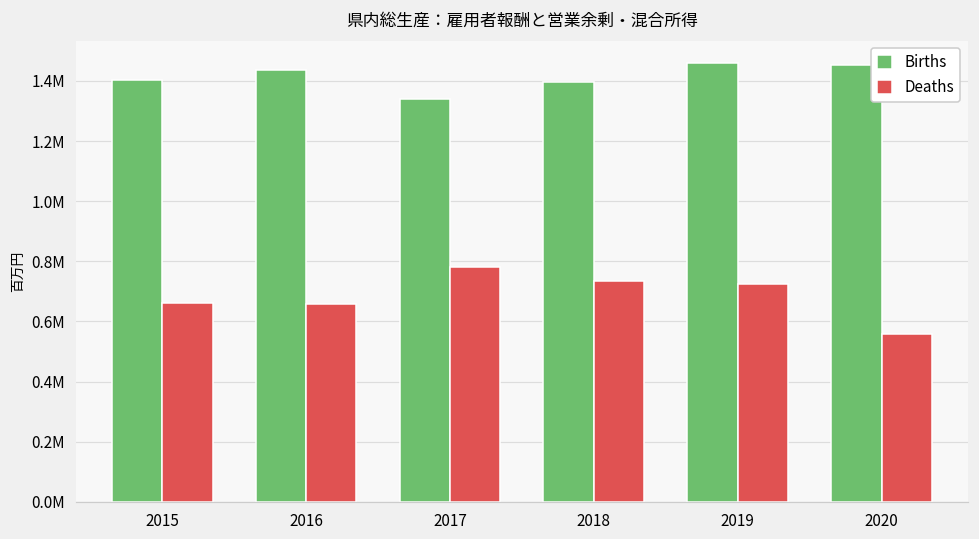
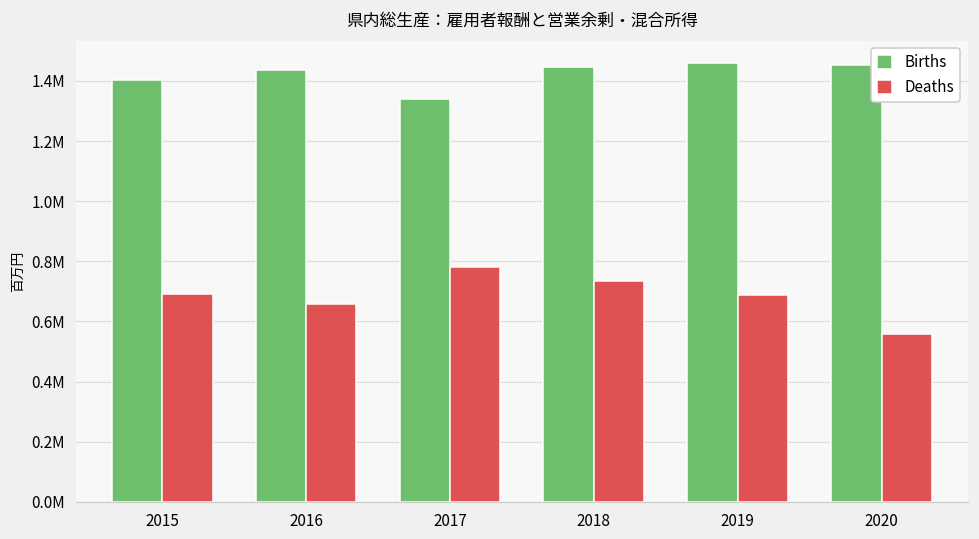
Deaths, 2015: 660000 -> 690000
Births, 2018: 1400000 -> 1440000
Deaths, 2019: 730000 -> 690000
